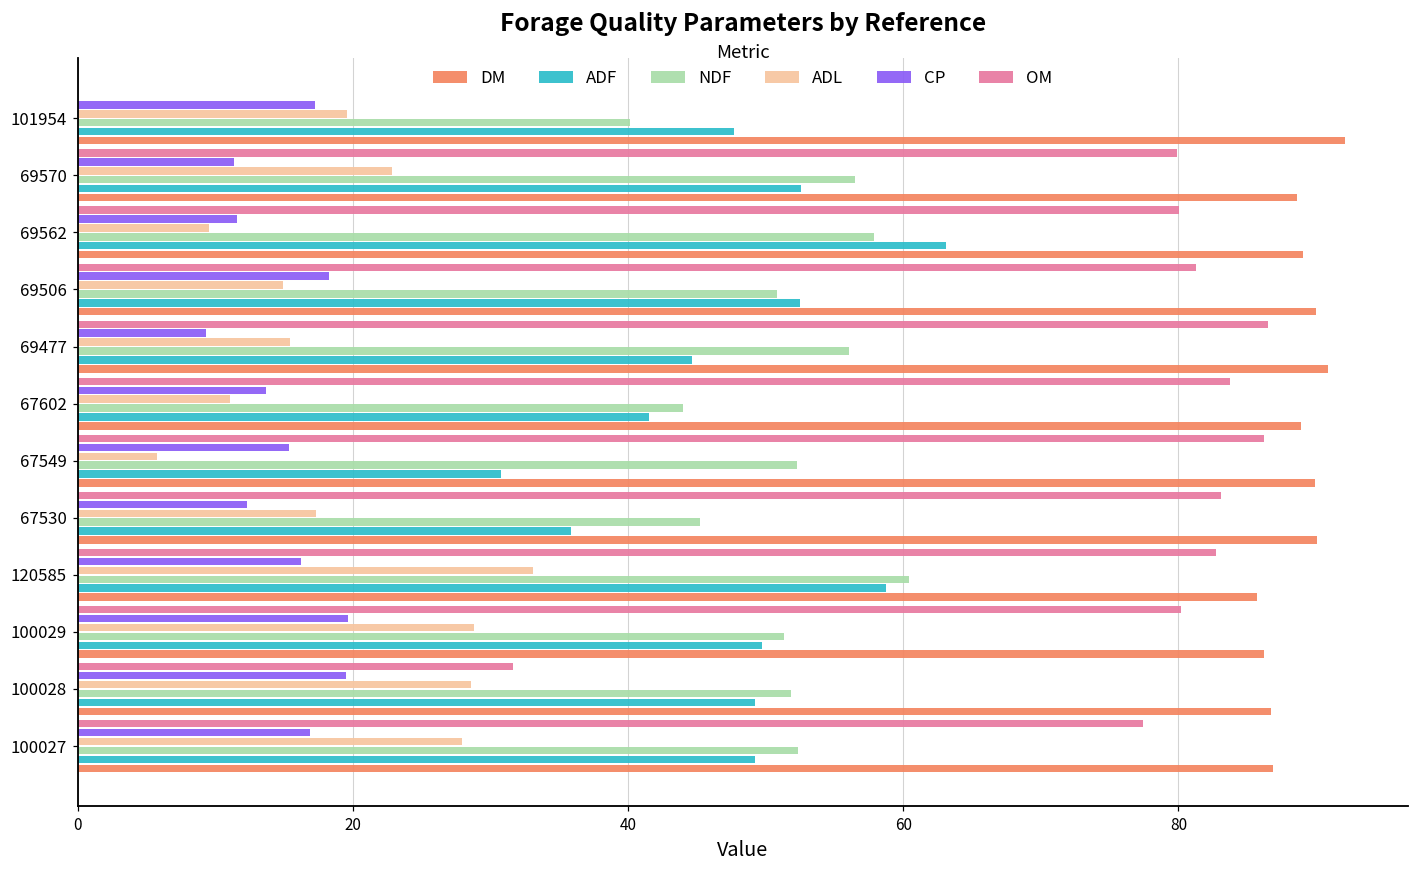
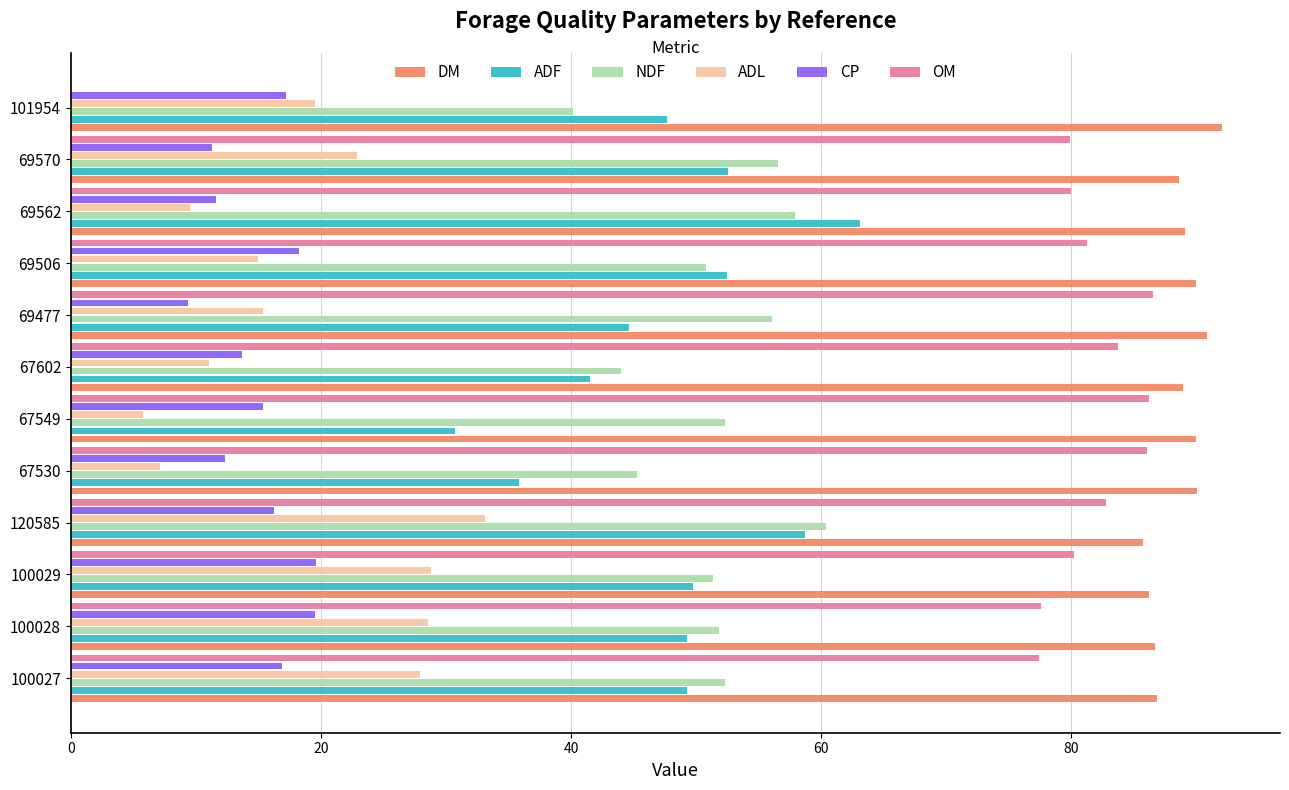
OM, 67530: 83.1 -> 86.0
ADL, 67530: 17.3 -> 7.2
OM, 100028: 31.7 -> 77.6
